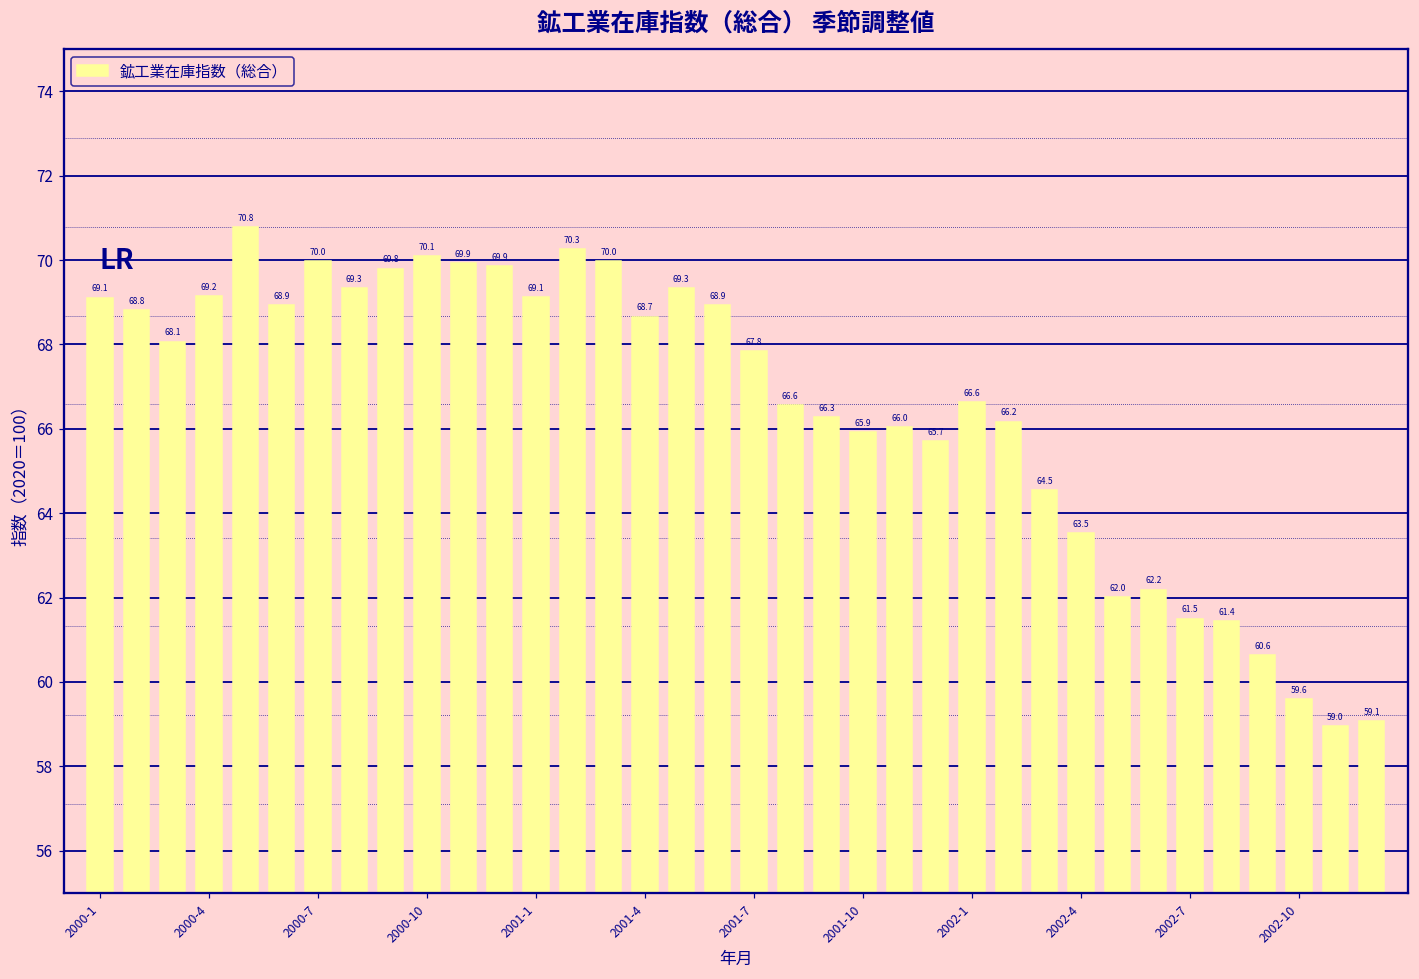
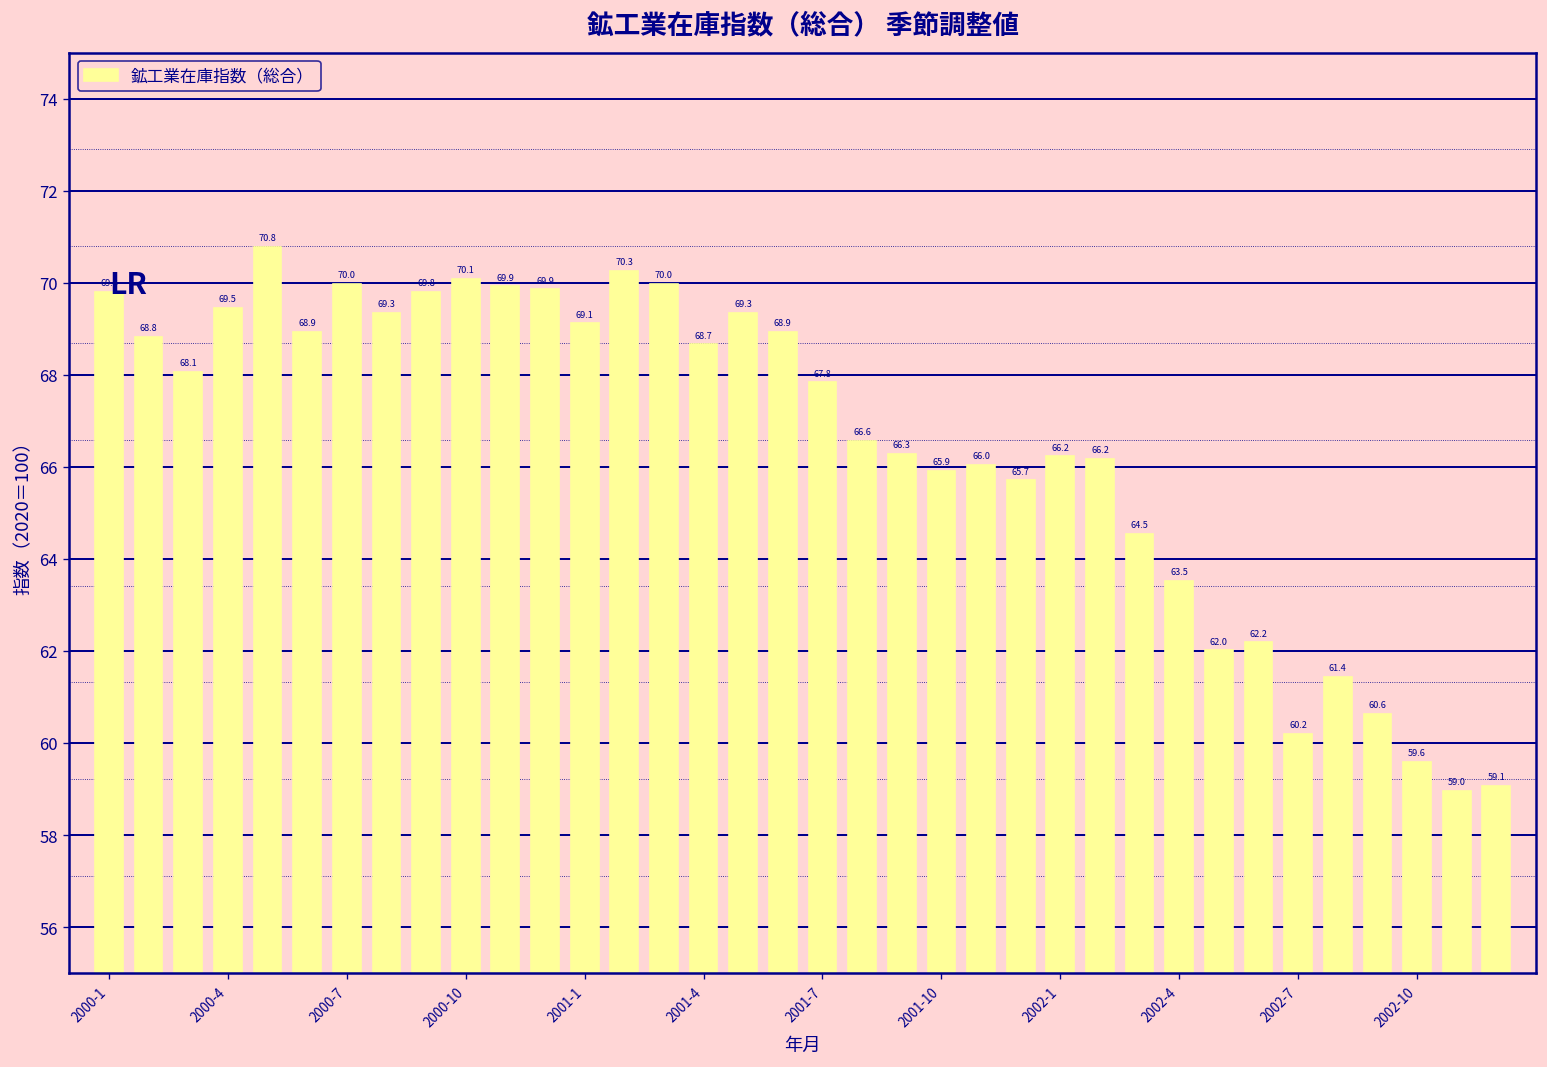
2000-1: 69.1 -> 69.8
2000-4: 69.2 -> 69.5
2002-1: 66.6 -> 66.2
2002-7: 61.5 -> 60.2
